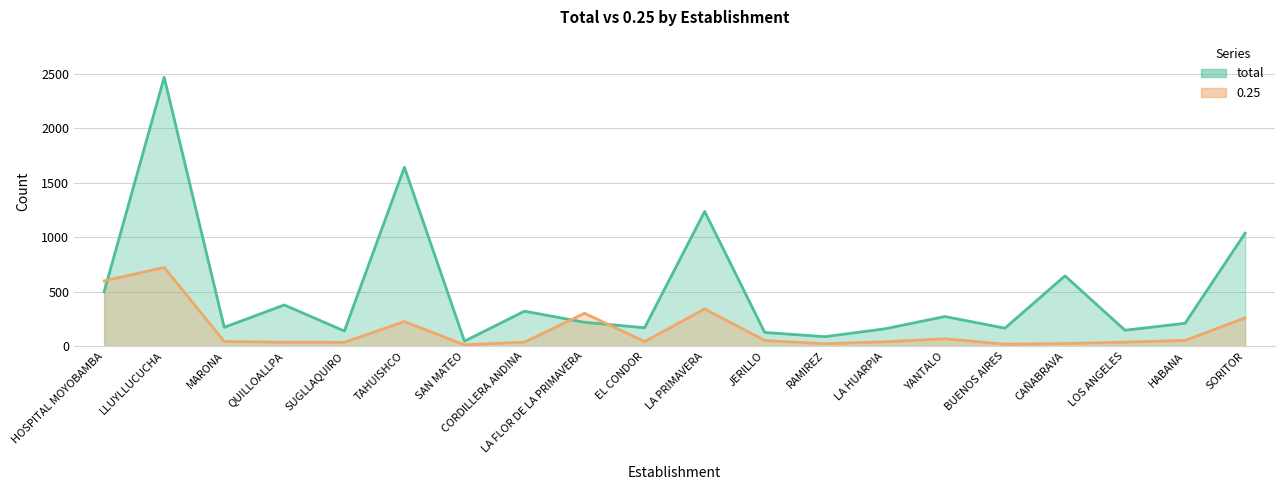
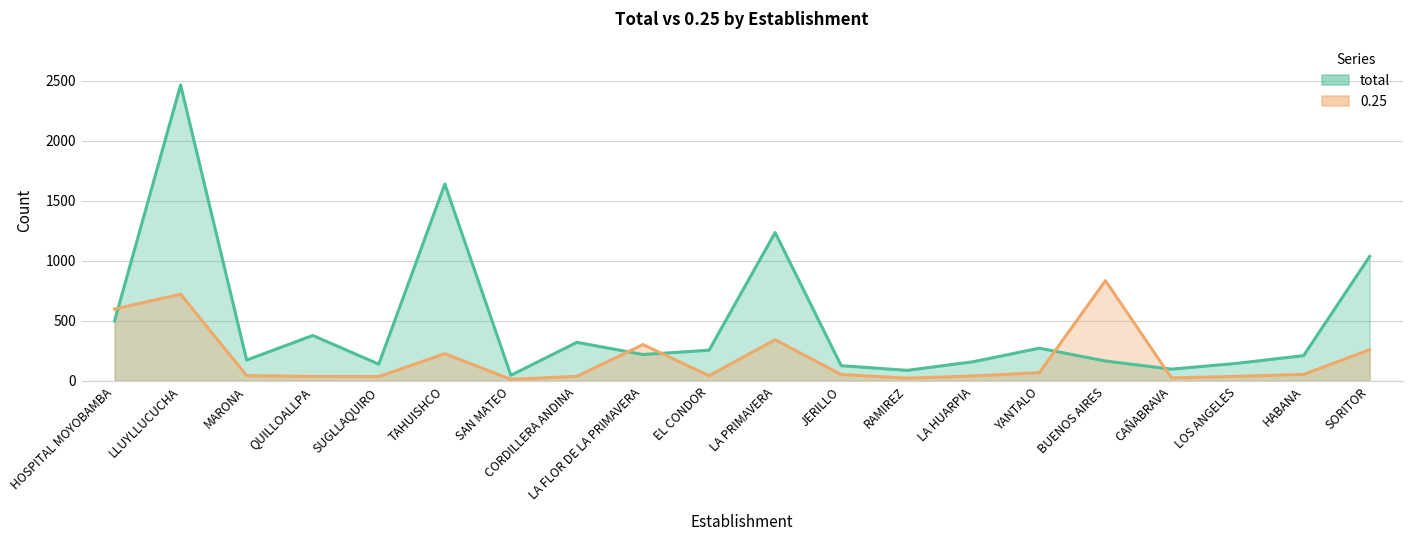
total, EL CONDOR: 170 -> 260
0.25, BUENOS AIRES: 20 -> 840
total, CAÑABRAVA: 650 -> 100
